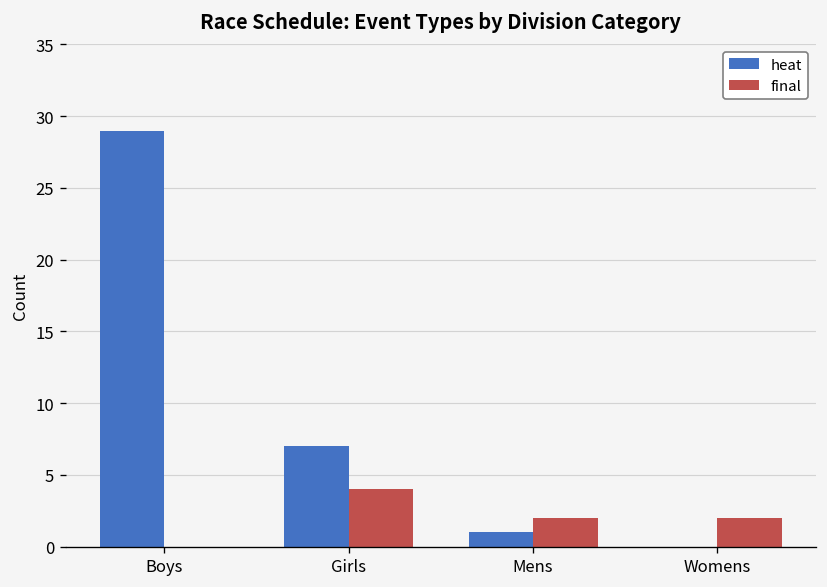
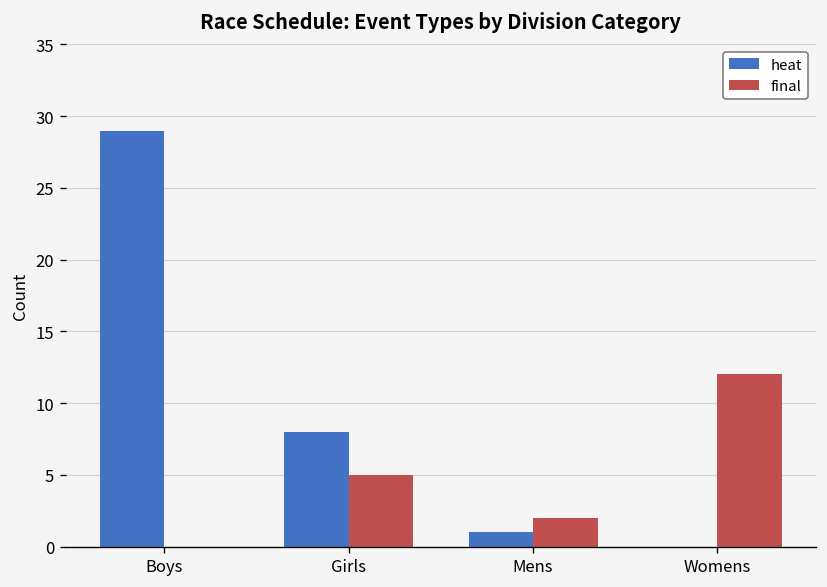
heat, Girls: 7 -> 8
final, Girls: 4 -> 5
final, Womens: 2 -> 12
